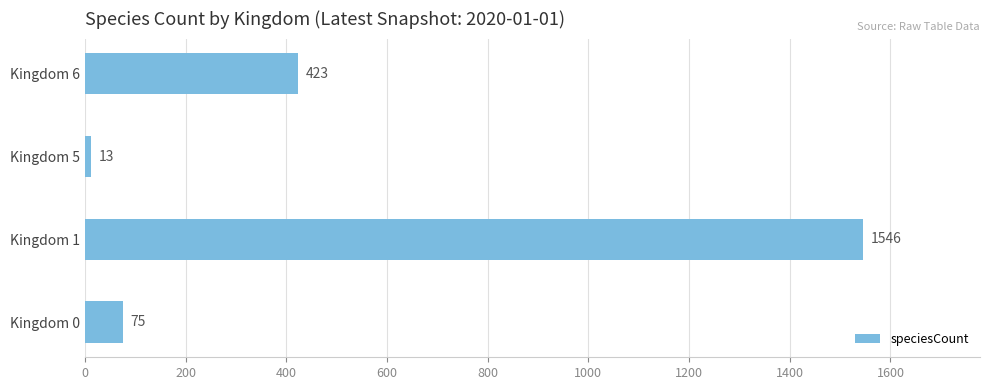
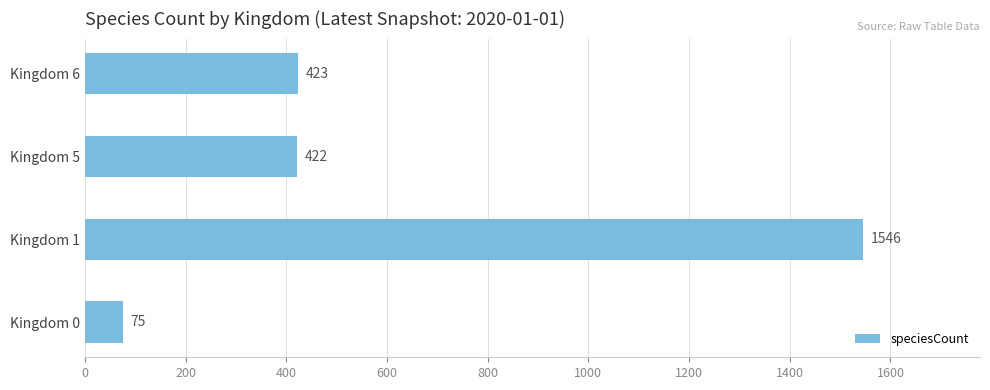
Kingdom 5: 13 -> 422
